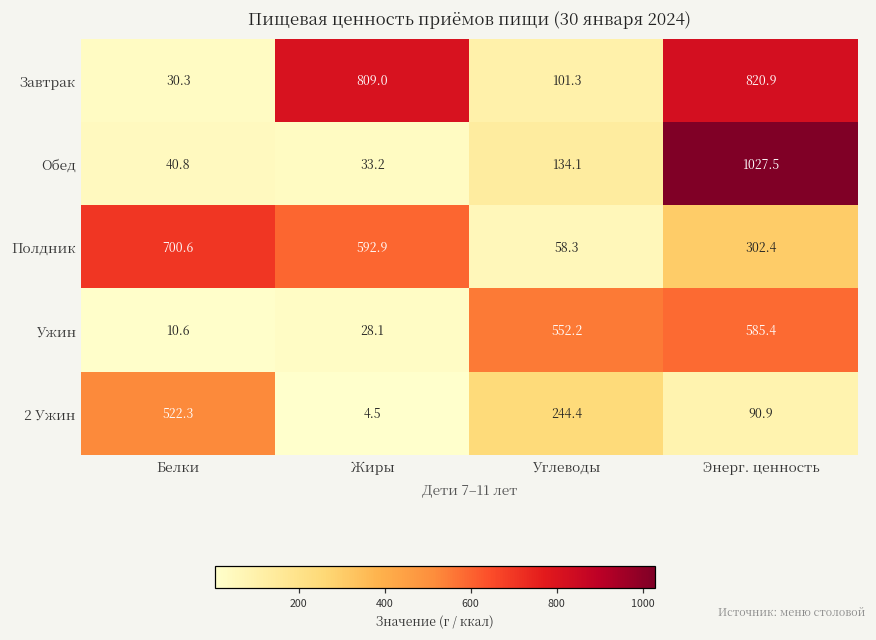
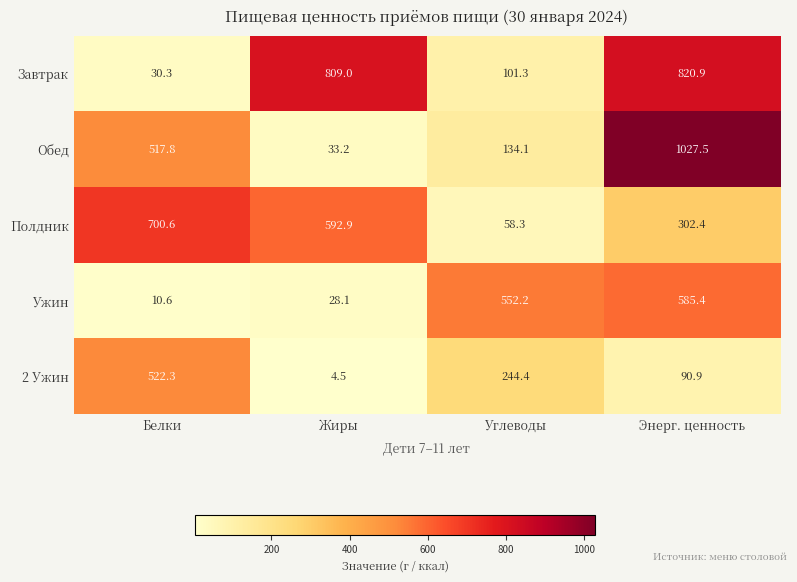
Обед, Белки: 40.8 -> 517.8
